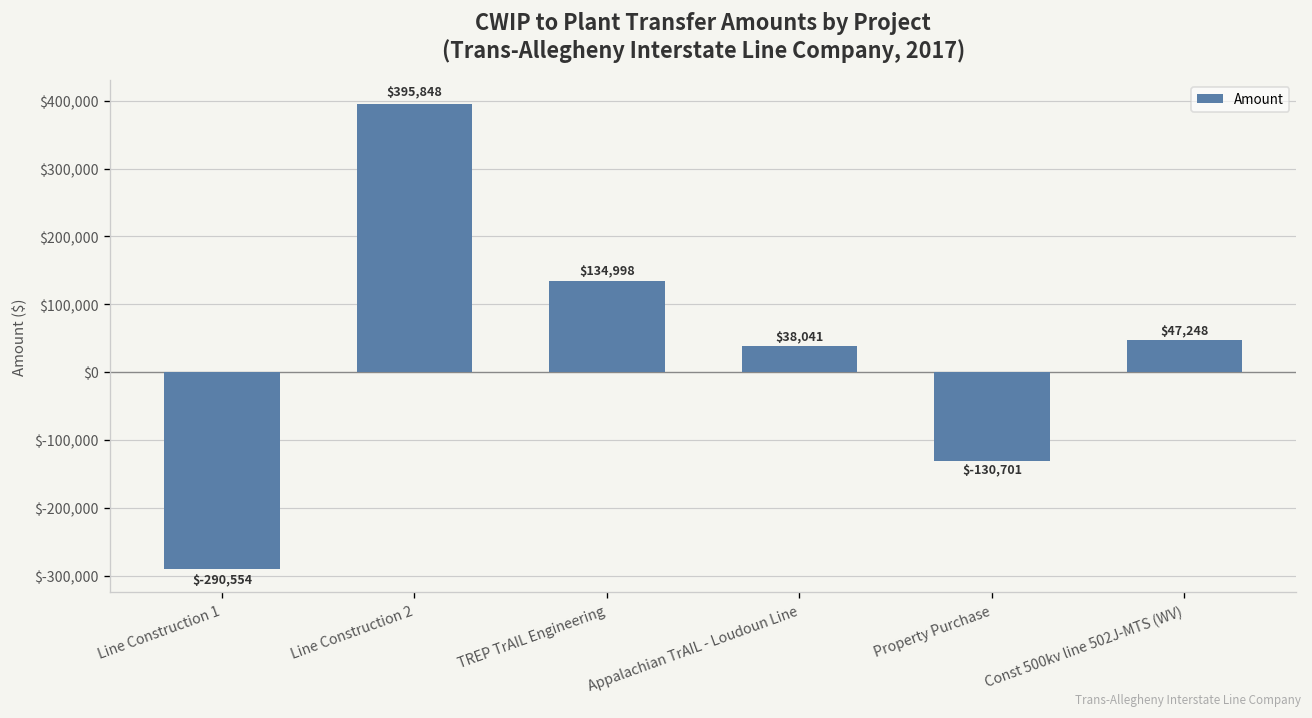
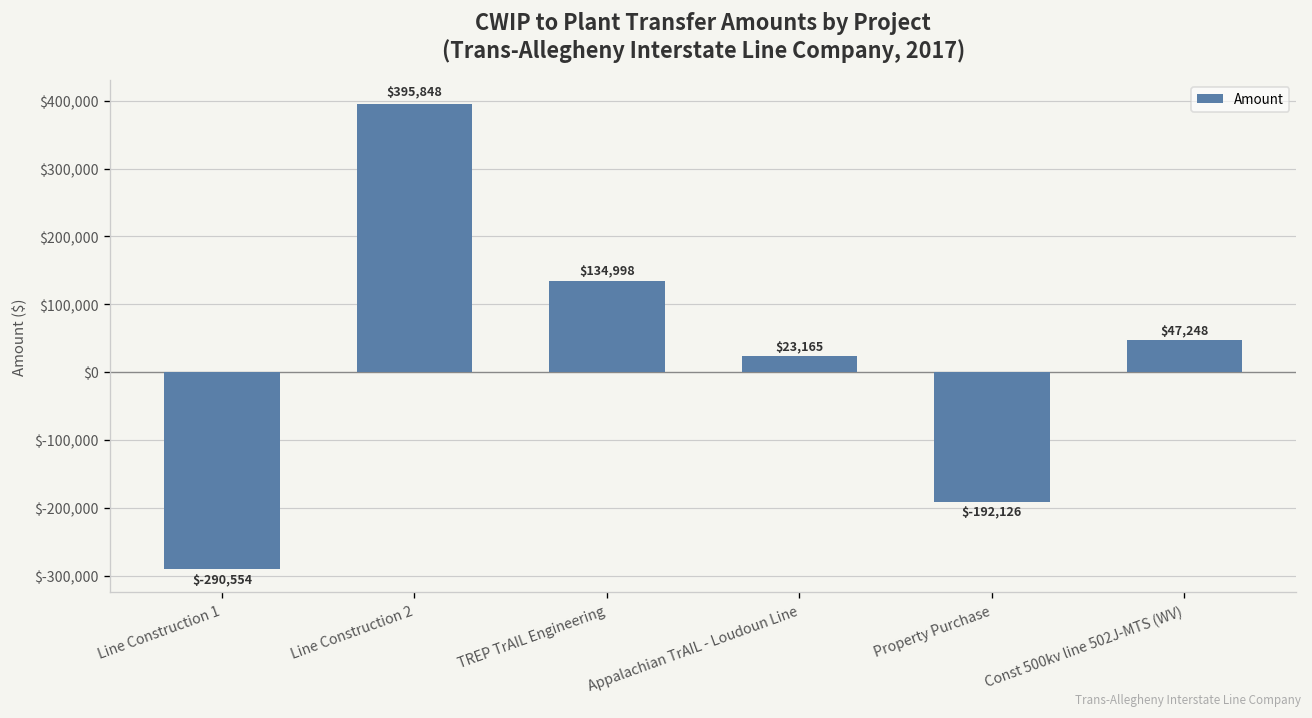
Appalachian TrAIL - Loudoun Line: $38,041 -> $23,165
Property Purchase: $-130,701 -> $-192,126
